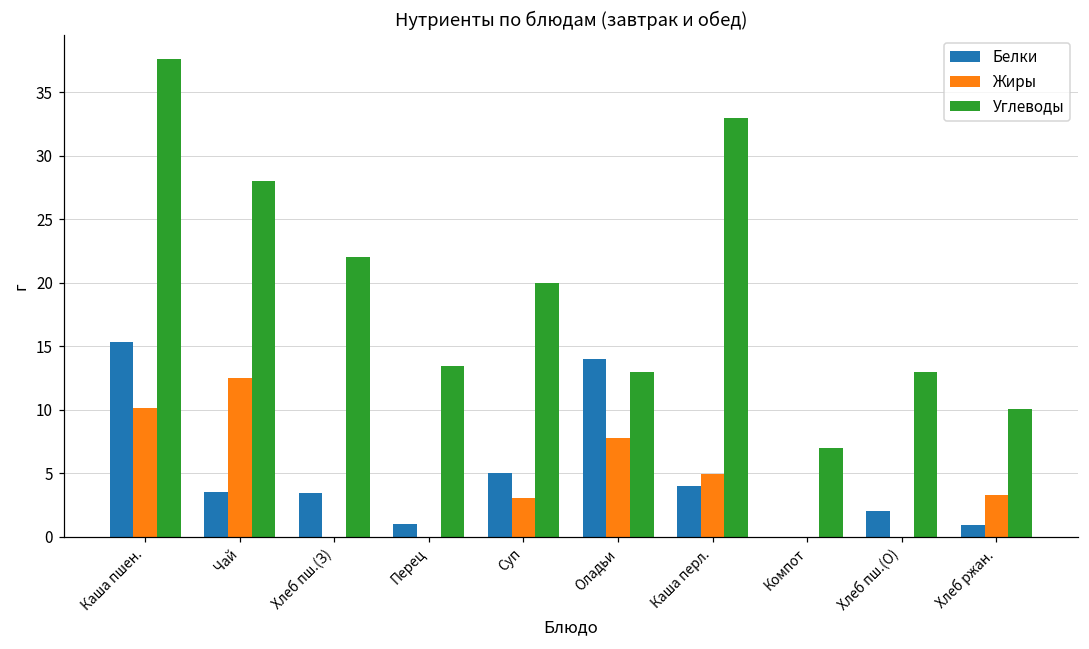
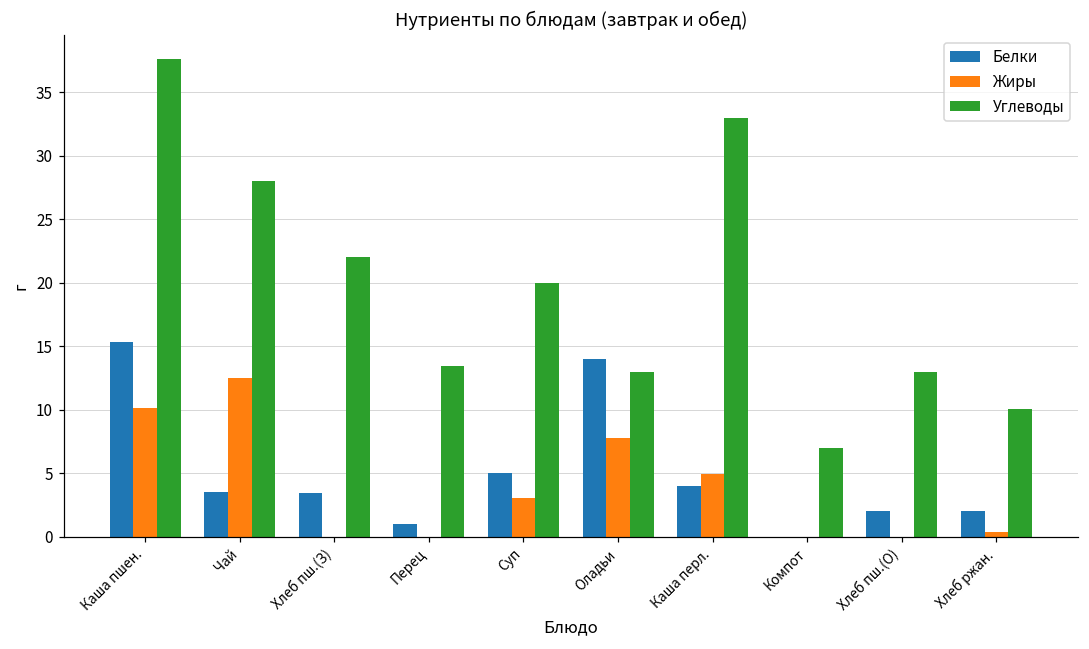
Белки, Хлеб ржан.: 0.9 -> 2.0
Жиры, Хлеб ржан.: 3.3 -> 0.4
